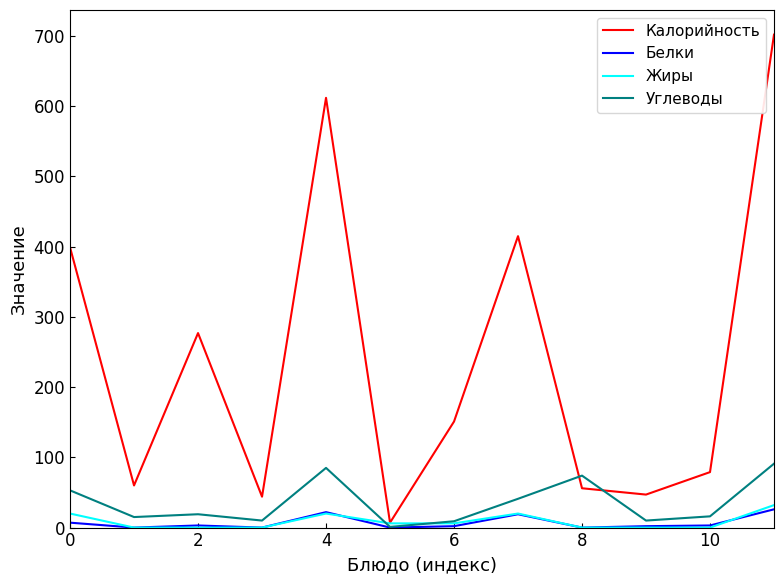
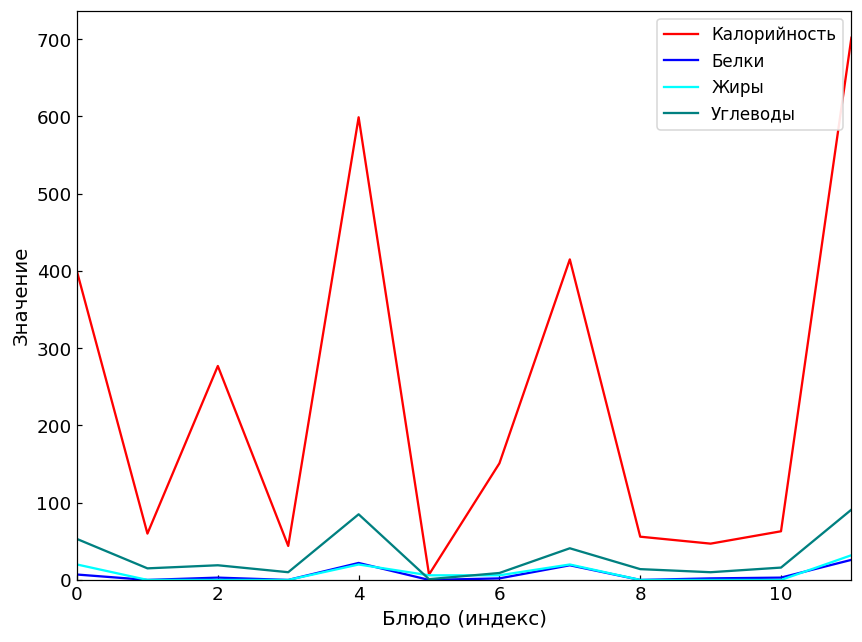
Калорийность, 4: 610 -> 600
Углеводы, 8: 70 -> 10
Калорийность, 10: 80 -> 60
